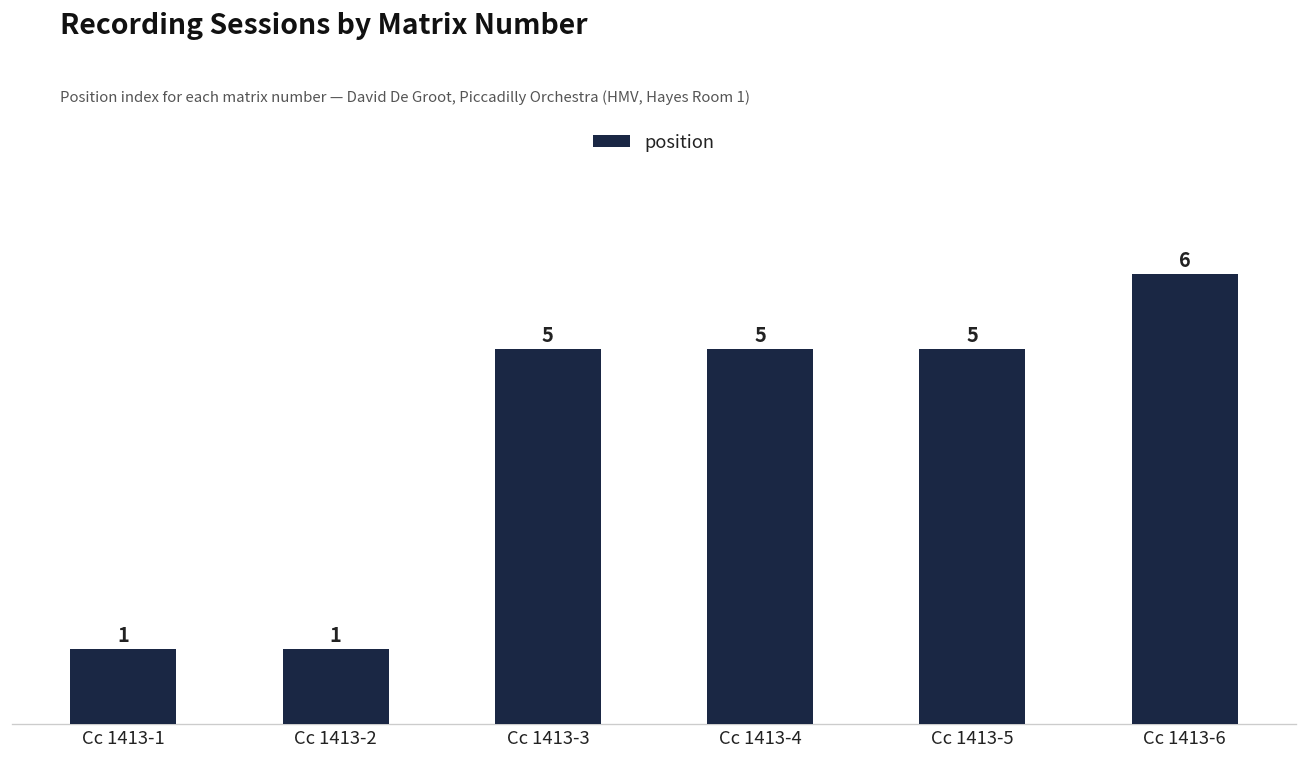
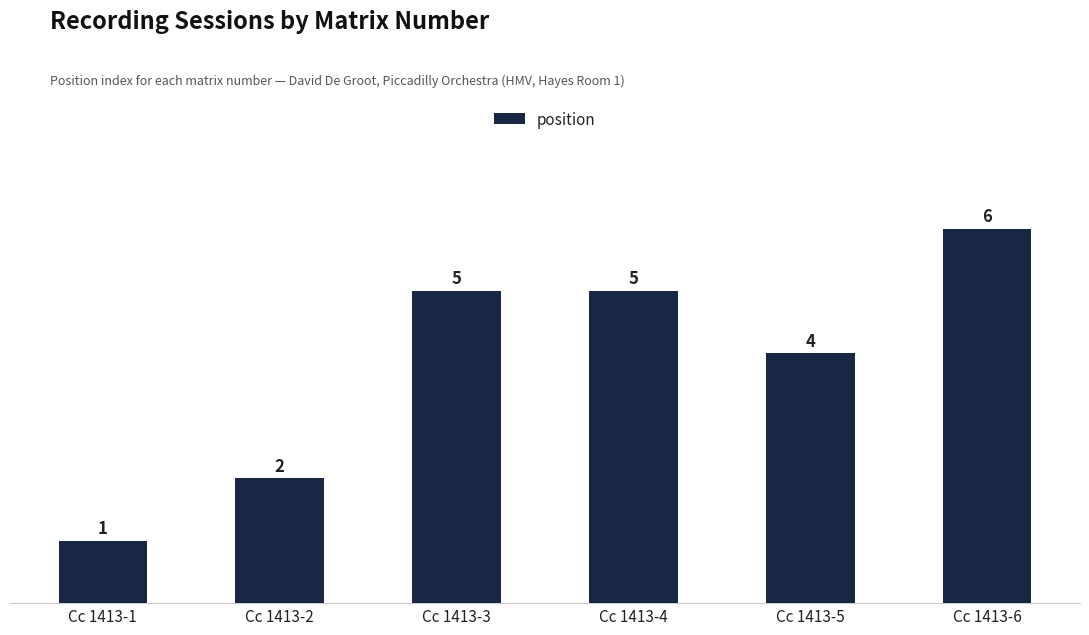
Cc 1413-2: 1 -> 2
Cc 1413-5: 5 -> 4
